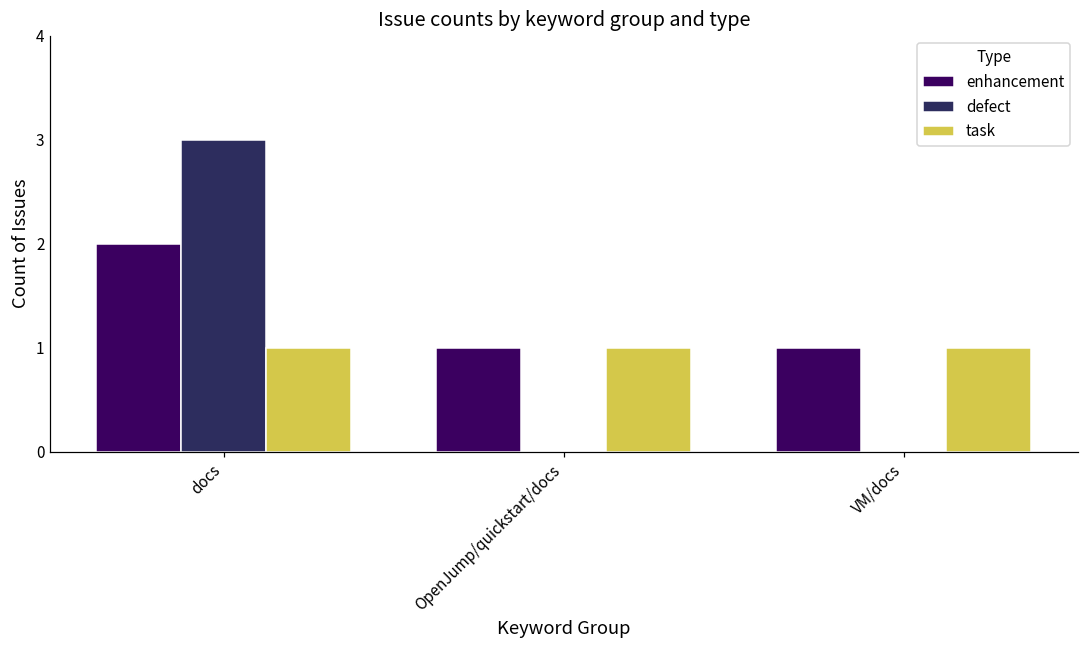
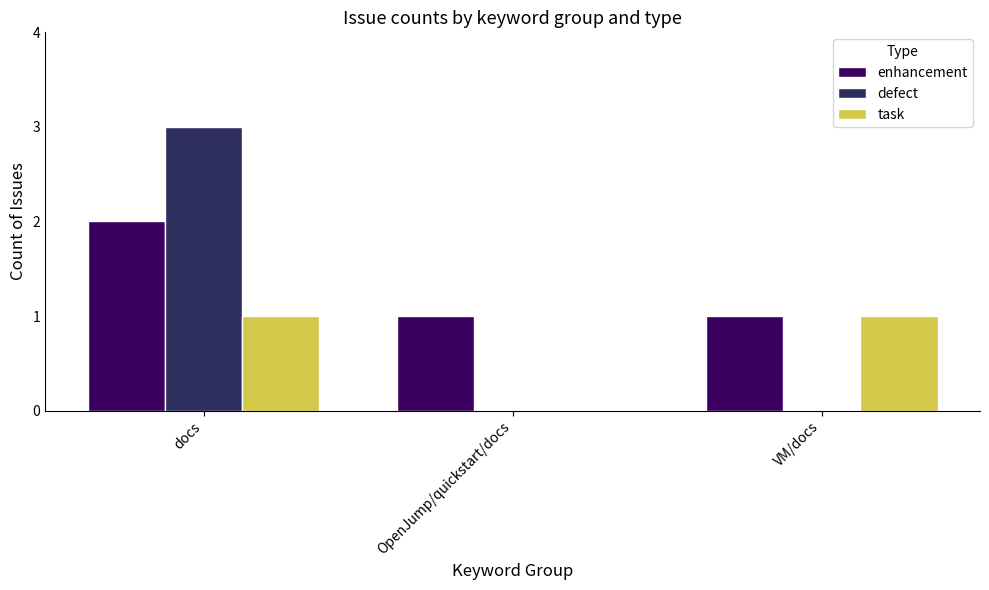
task, OpenJump/quickstart/docs: 1 -> 0
